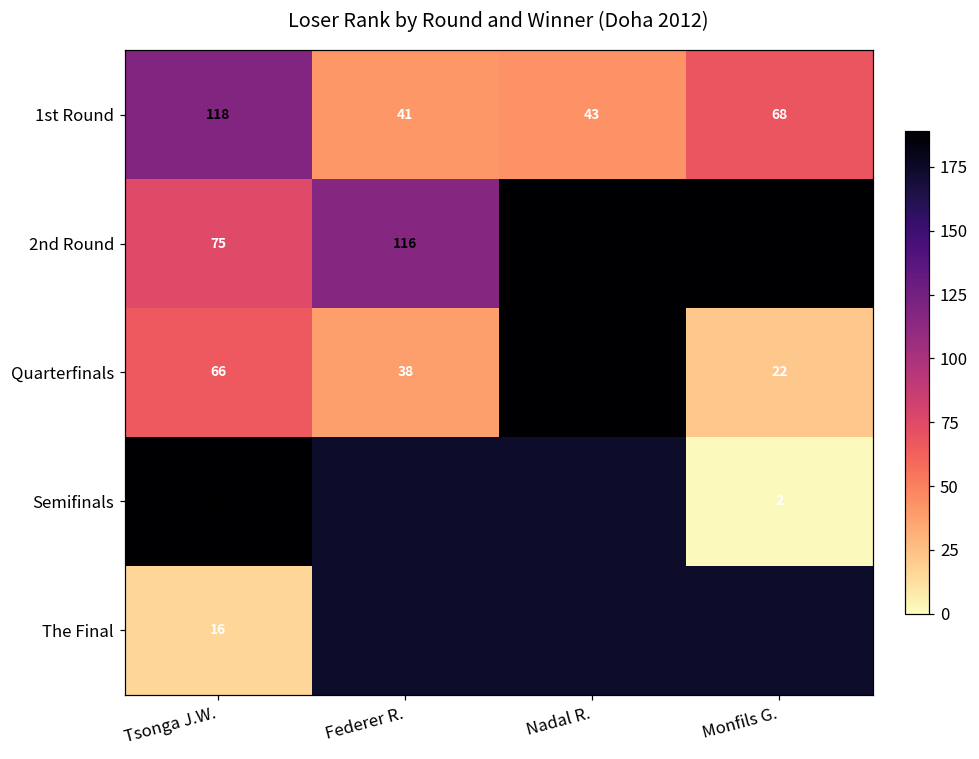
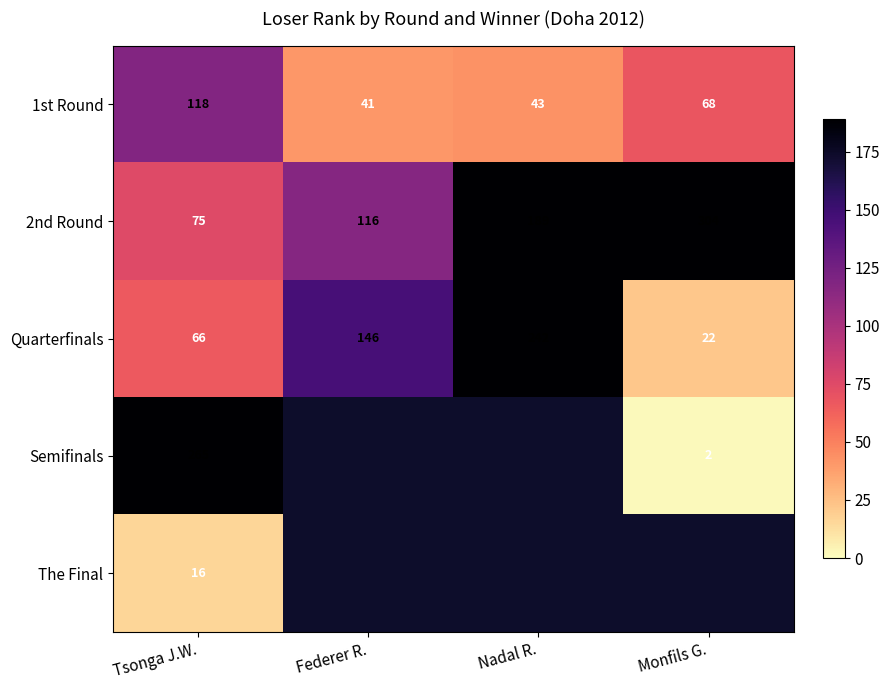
Quarterfinals, Federer R.: 38 -> 146
